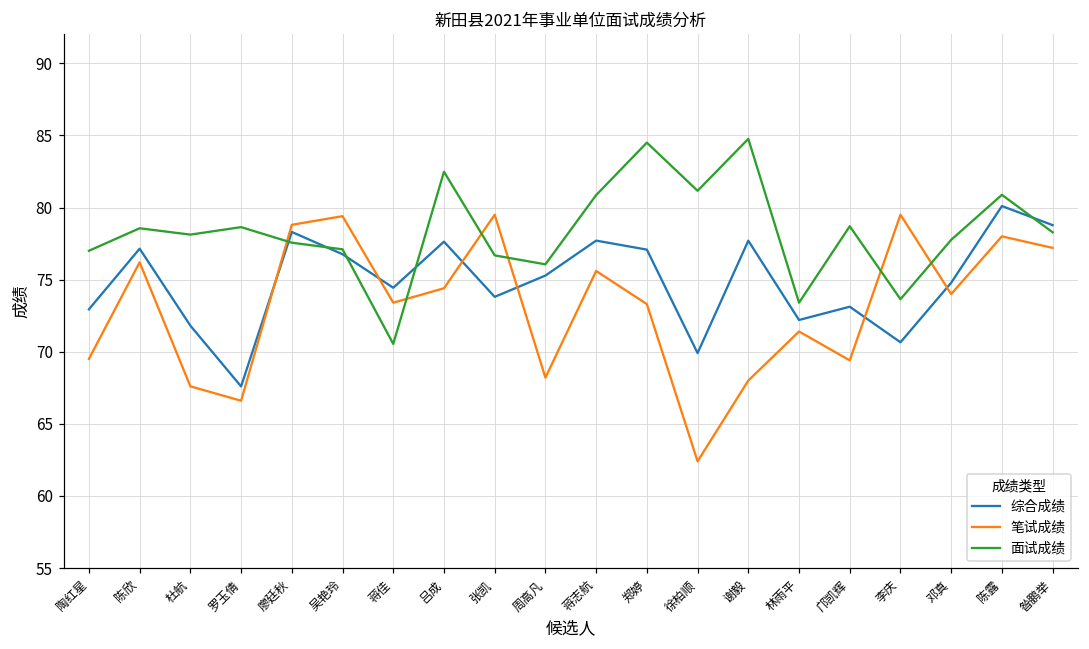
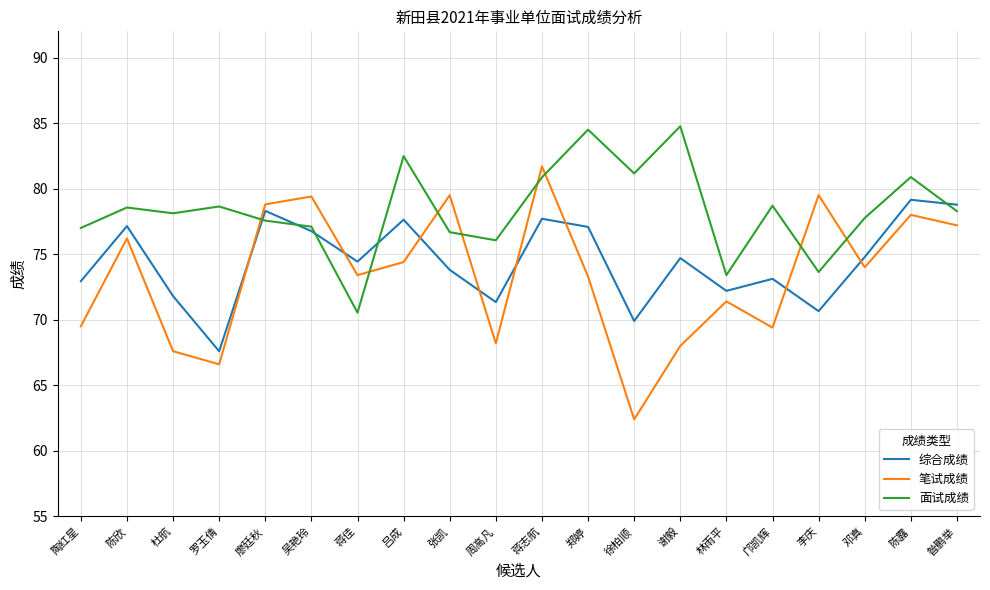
综合成绩, 周高凡: 75.3 -> 71.3
笔试成绩, 蒋志航: 75.6 -> 81.7
综合成绩, 谢毅: 77.7 -> 74.7
综合成绩, 陈露: 80.1 -> 79.2
